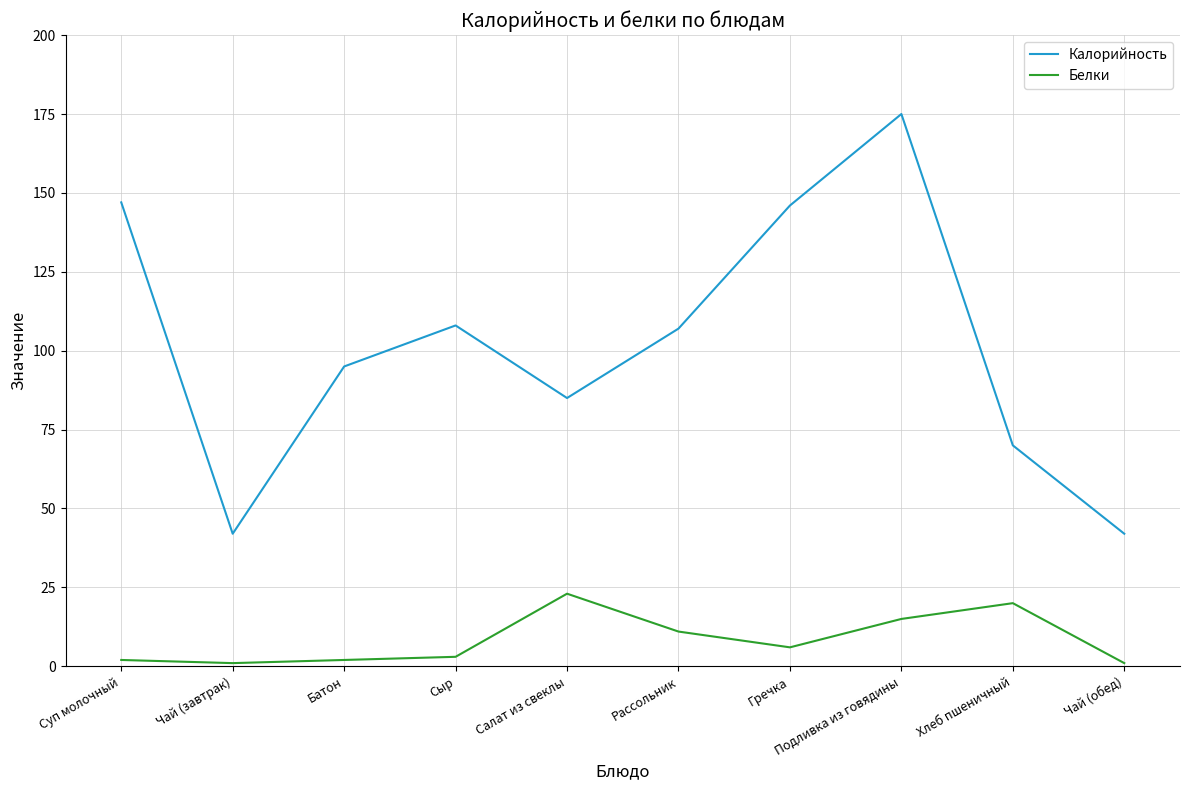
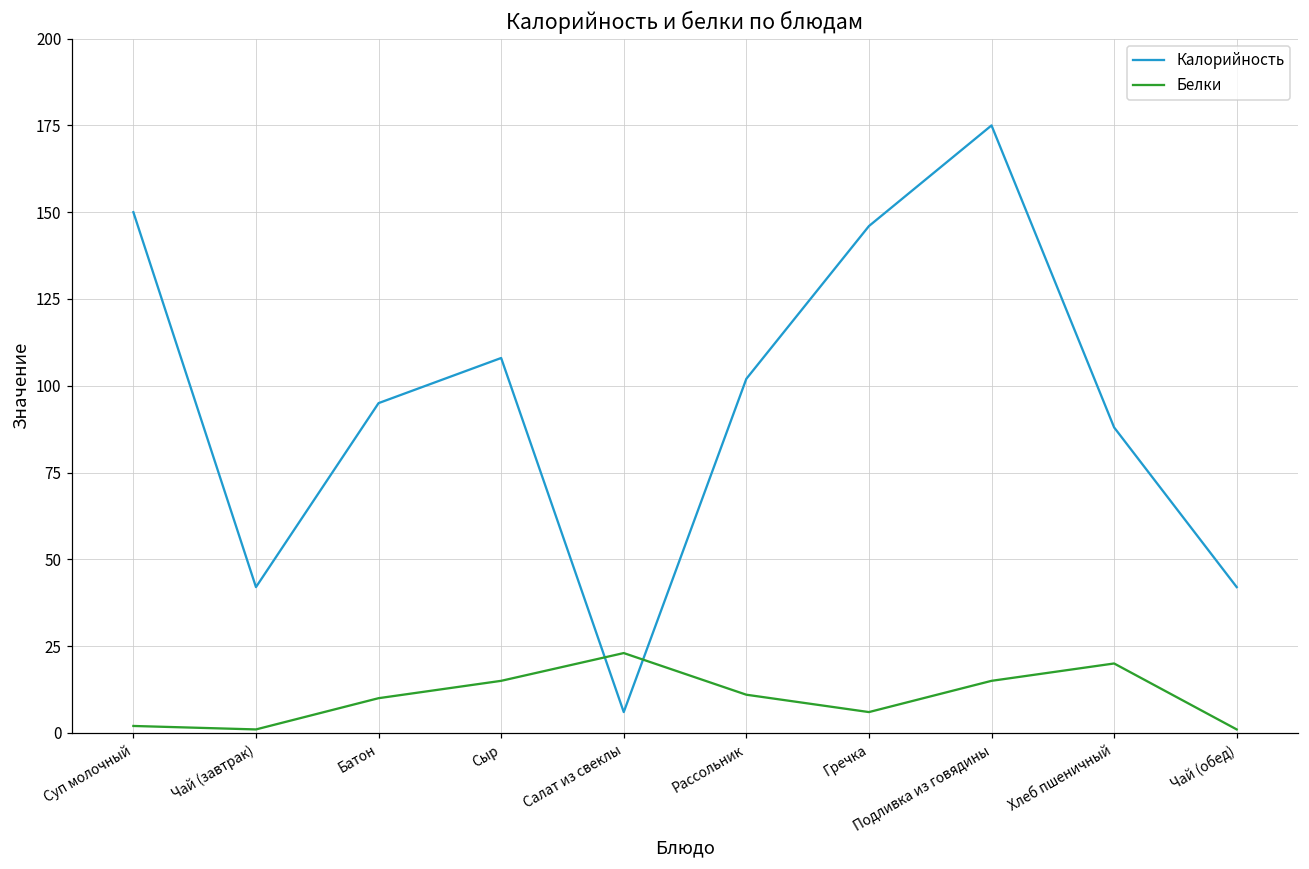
Калорийность, Суп молочный: 147 -> 150
Белки, Батон: 2 -> 10
Белки, Сыр: 3 -> 15
Калорийность, Салат из свеклы: 85 -> 6
Калорийность, Рассольник: 107 -> 102
Калорийность, Хлеб пшеничный: 70 -> 88
